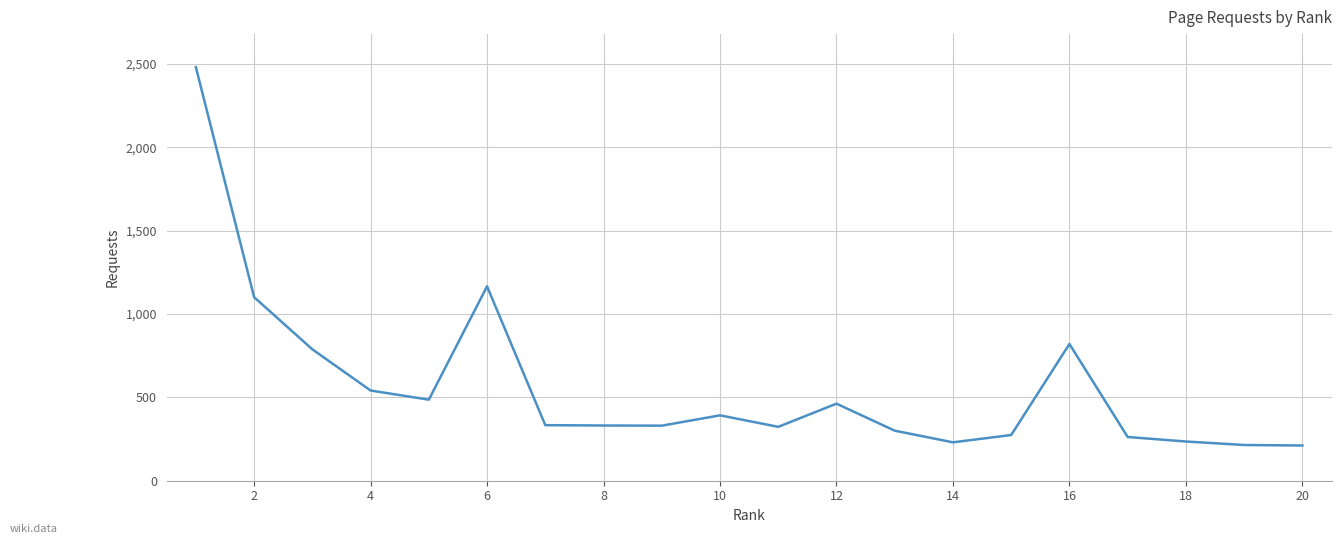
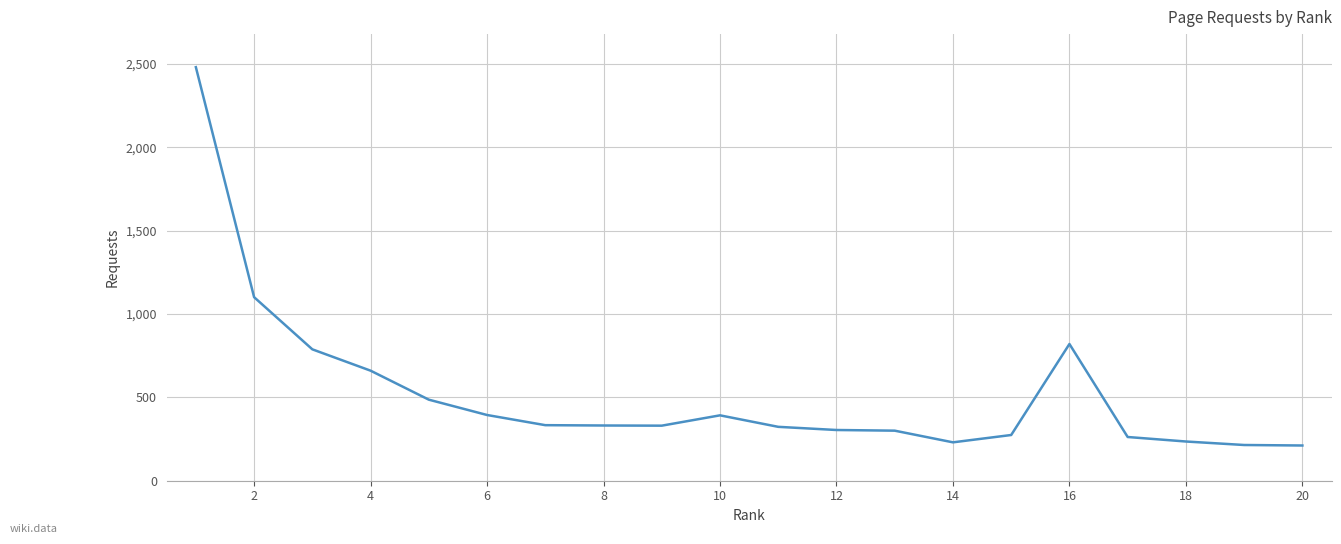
4: 540 -> 660
6: 1,170 -> 390
12: 460 -> 300
